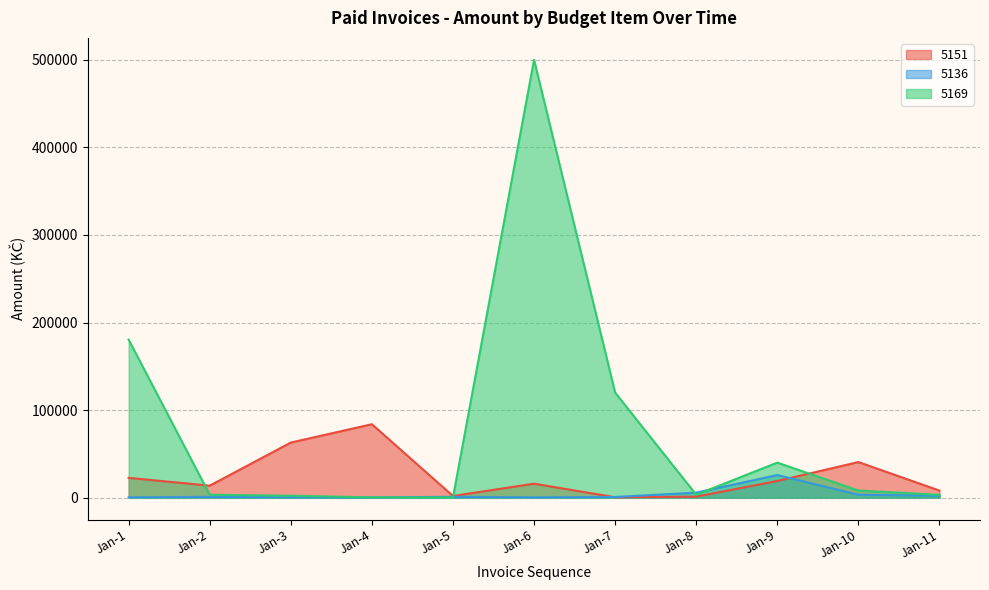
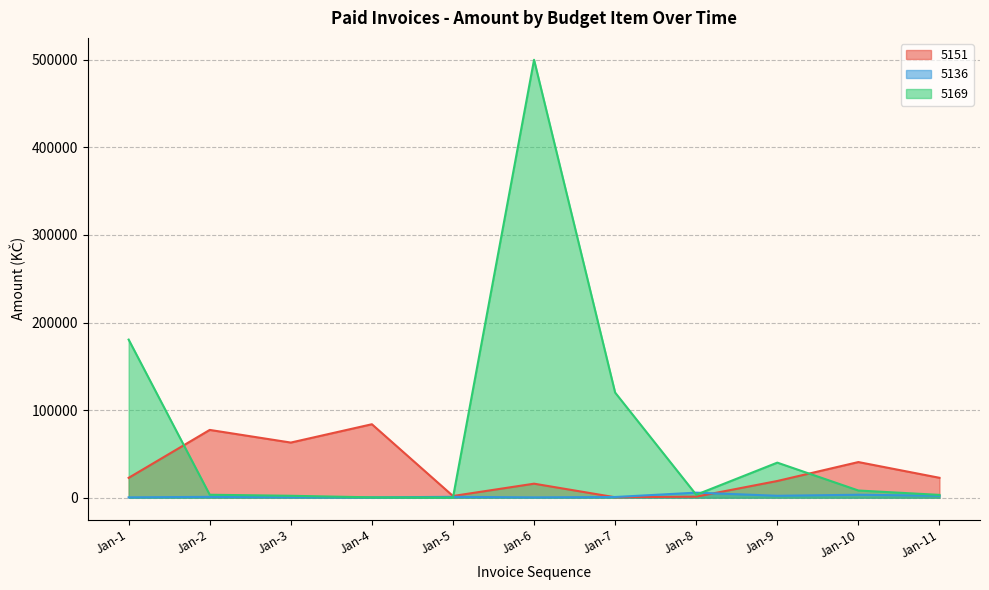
5151, Jan-2: 10000 -> 80000
5136, Jan-9: 30000 -> 0
5151, Jan-11: 10000 -> 20000
